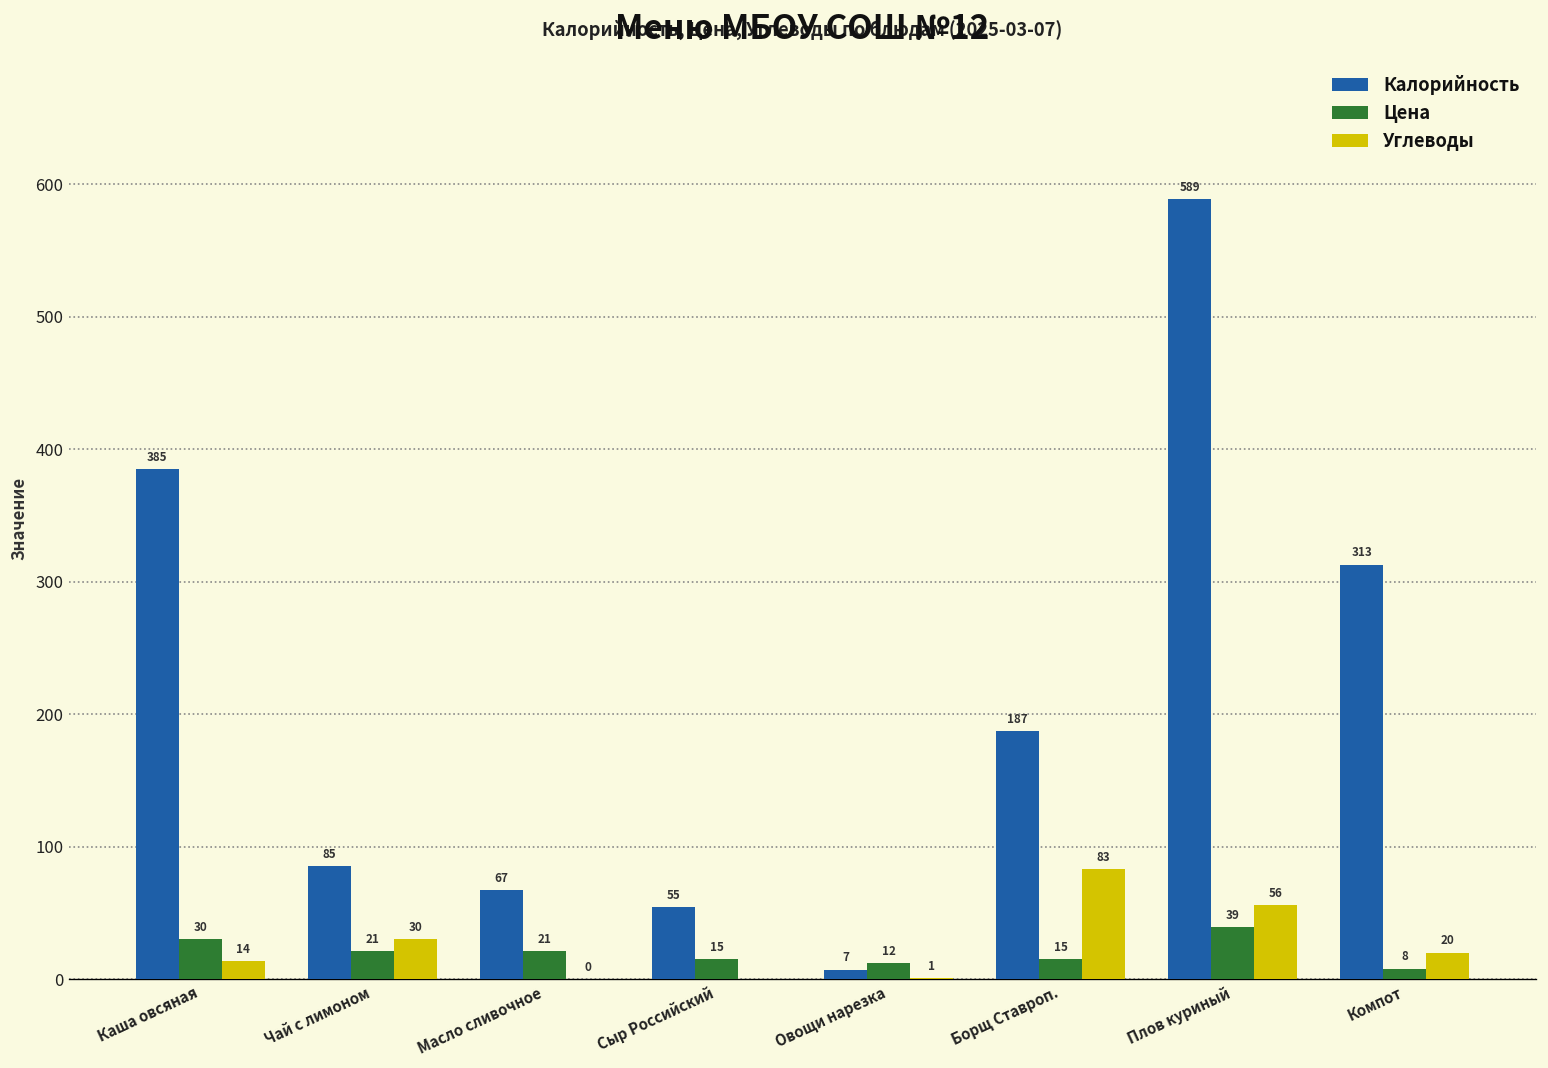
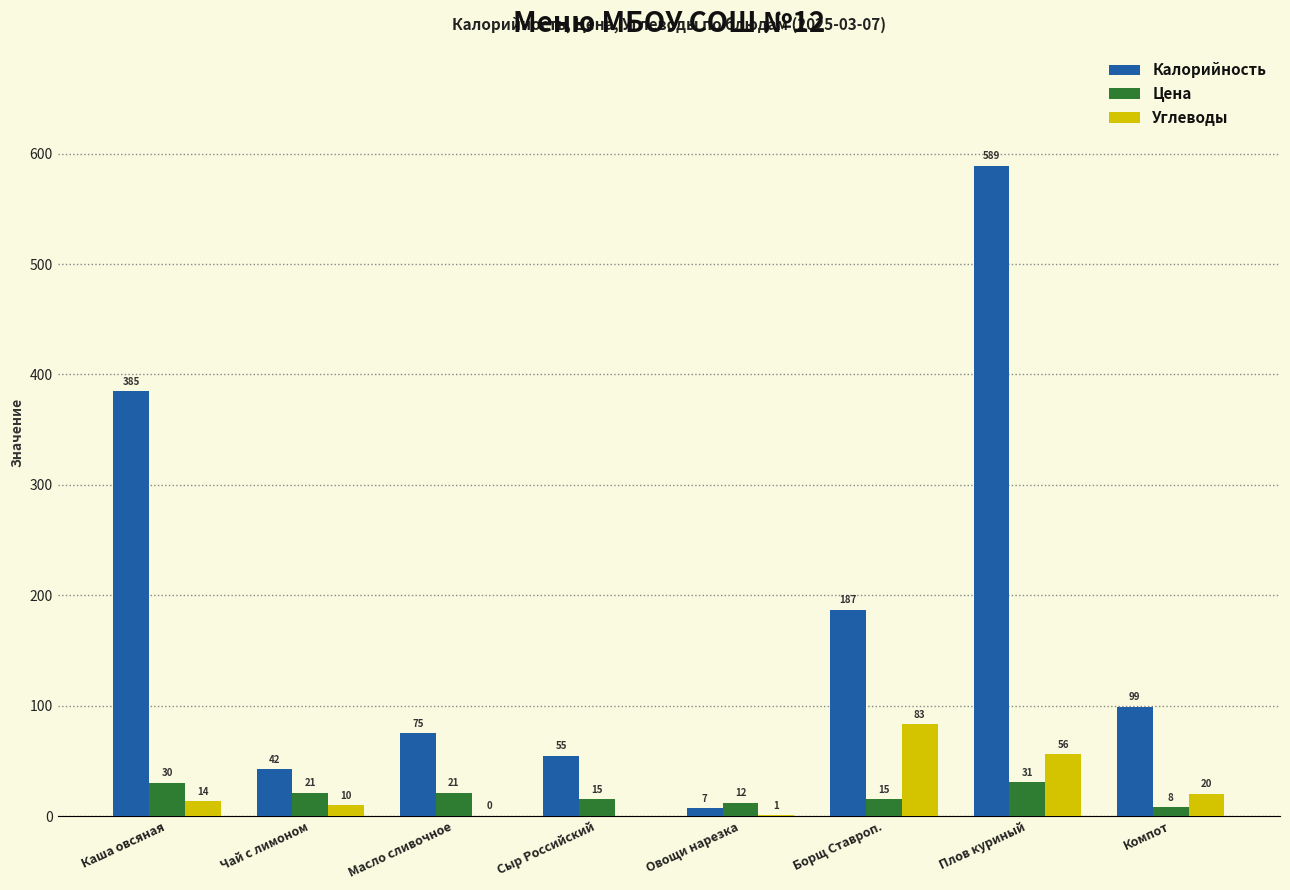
Калорийность, Чай с лимоном: 85 -> 42
Углеводы, Чай с лимоном: 30 -> 10
Калорийность, Масло сливочное: 67 -> 75
Цена, Плов куриный: 39 -> 31
Калорийность, Компот: 313 -> 99
